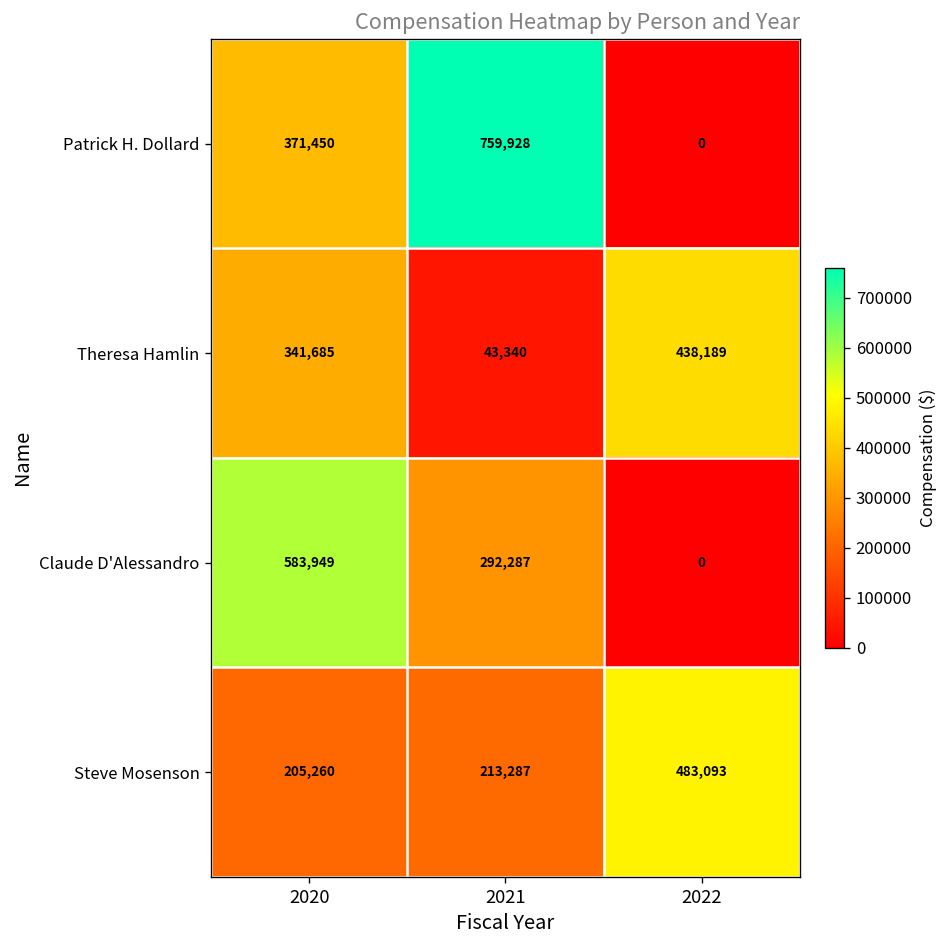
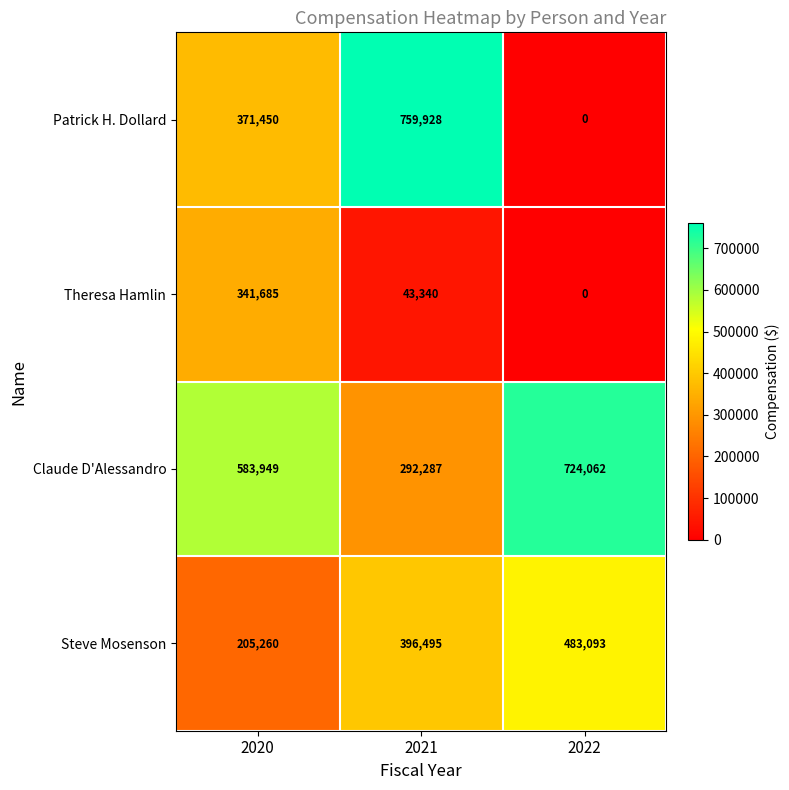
Theresa Hamlin, 2022: 438,189 -> 0
Claude D'Alessandro, 2022: 0 -> 724,062
Steve Mosenson, 2021: 213,287 -> 396,495
